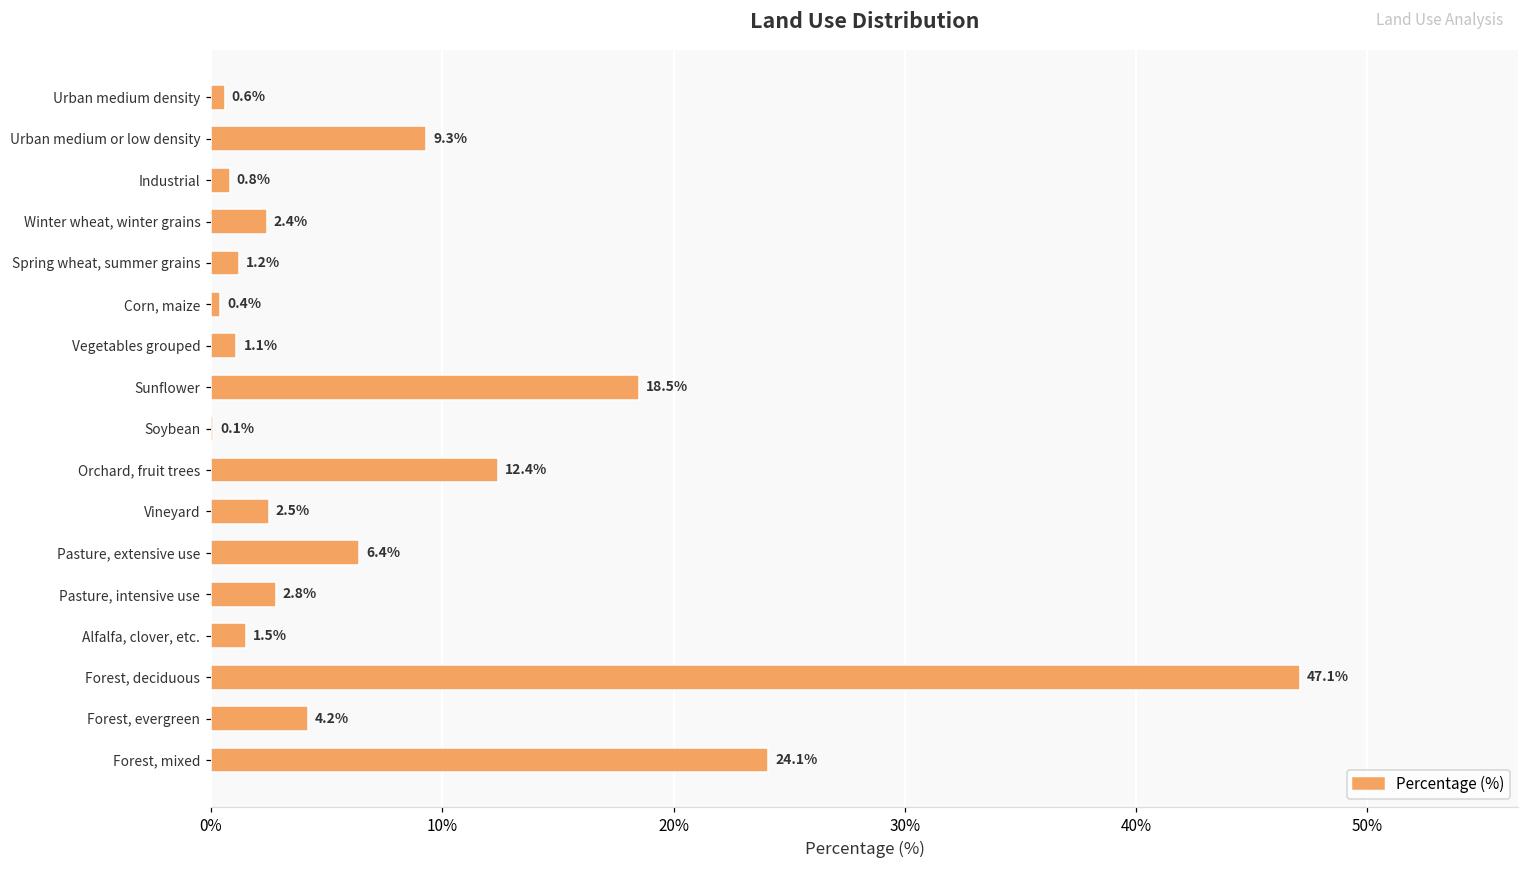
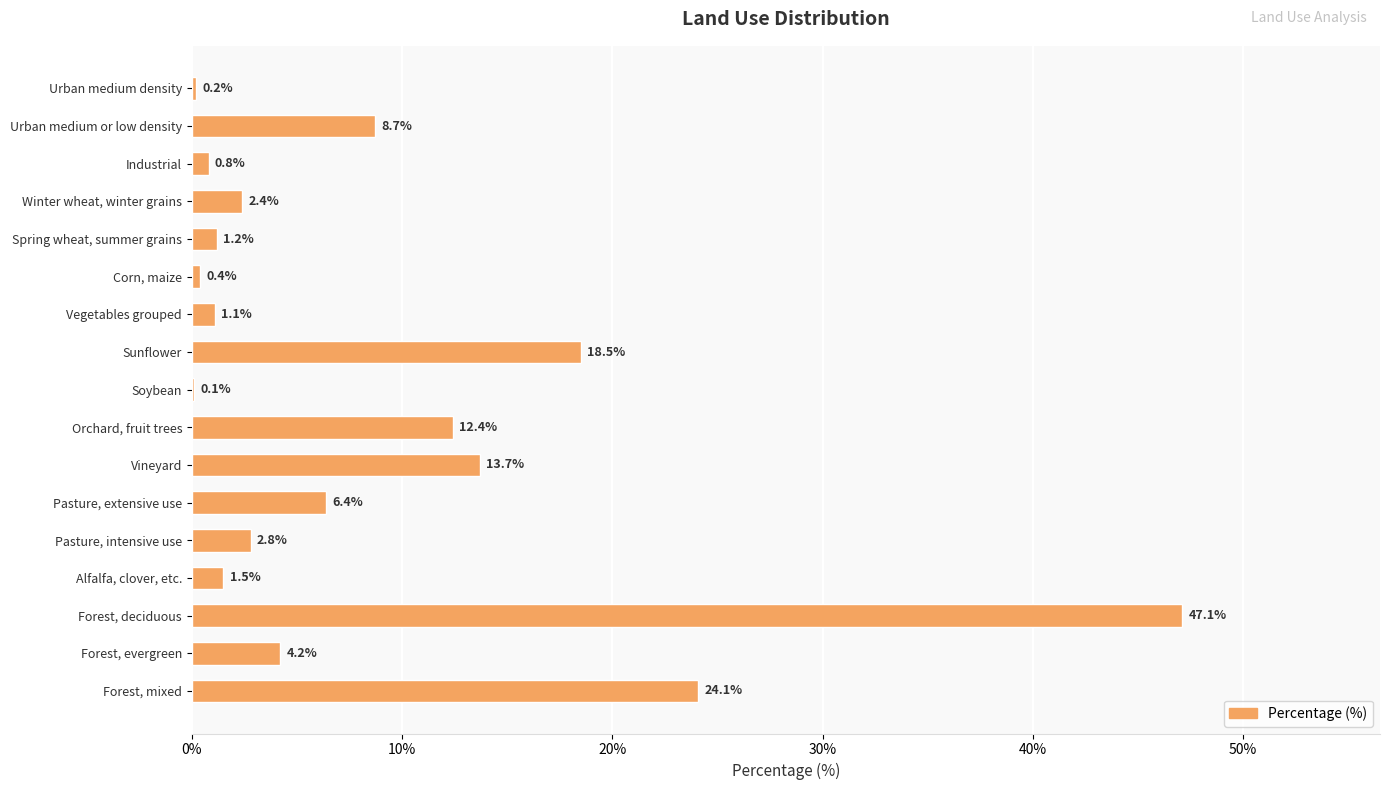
Urban medium density: 0.6% -> 0.2%
Urban medium or low density: 9.3% -> 8.7%
Vineyard: 2.5% -> 13.7%
